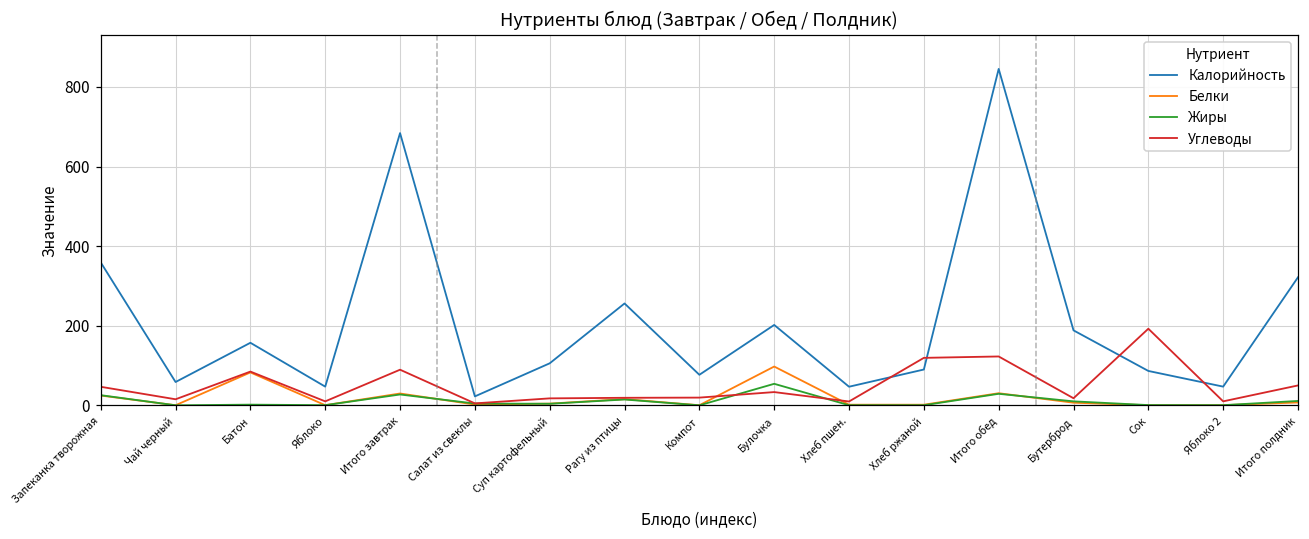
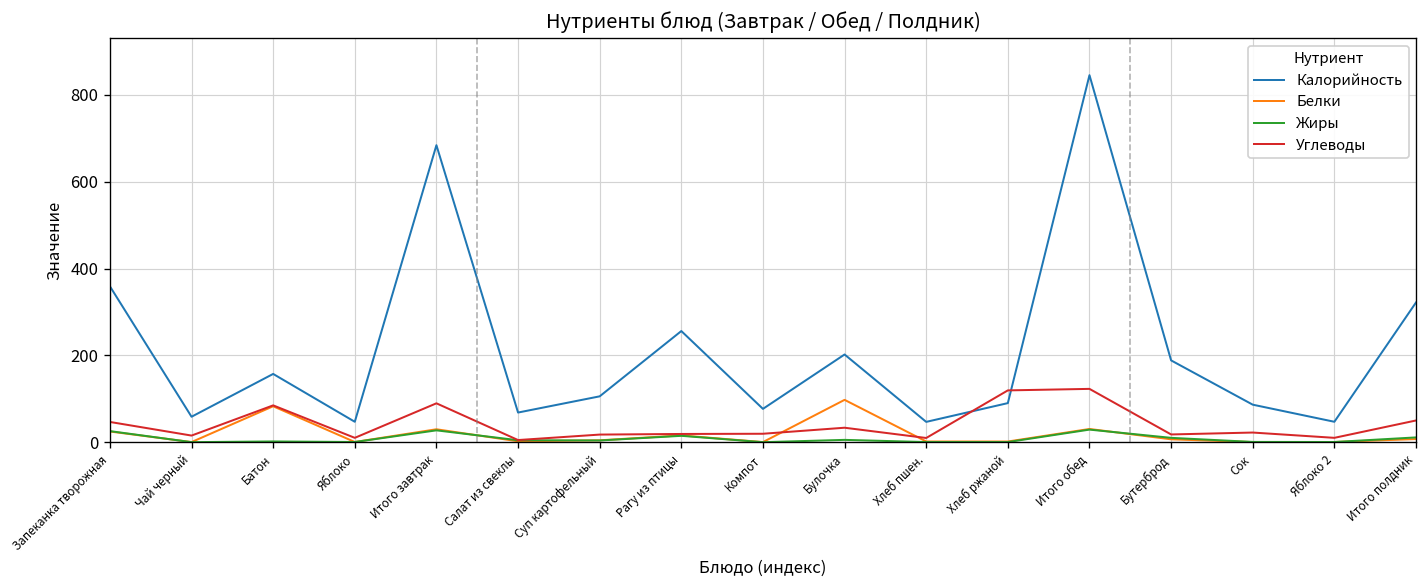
Калорийность, Салат из свеклы: 20 -> 70
Жиры, Булочка: 50 -> 10
Углеводы, Сок: 190 -> 20
